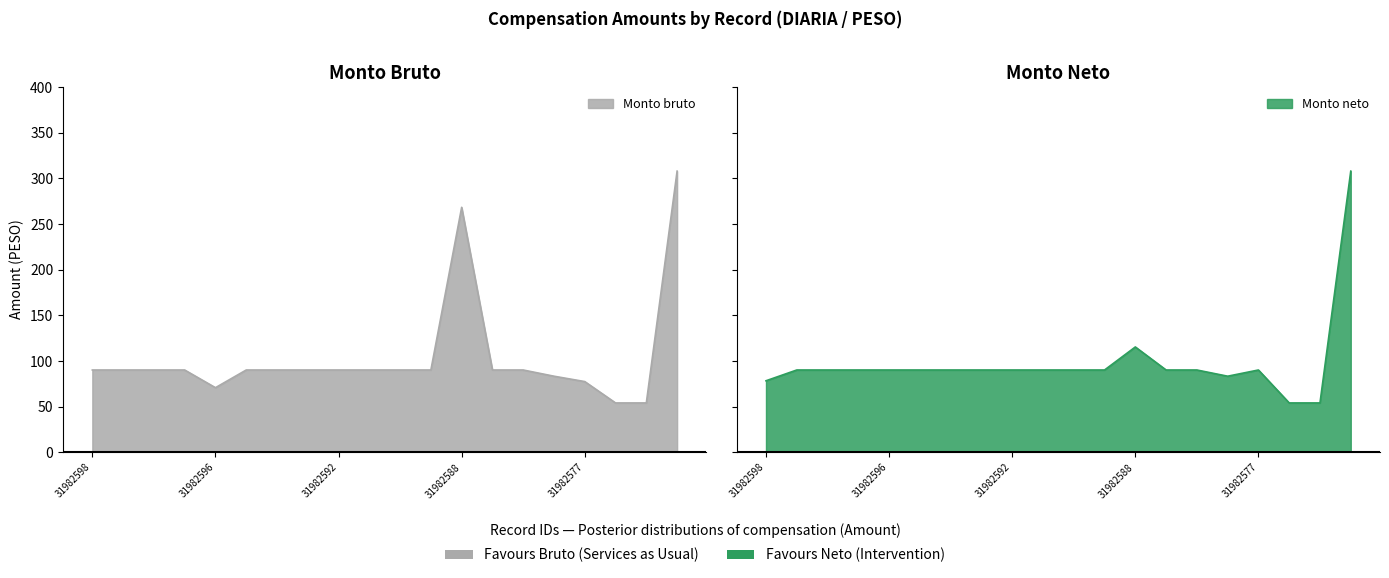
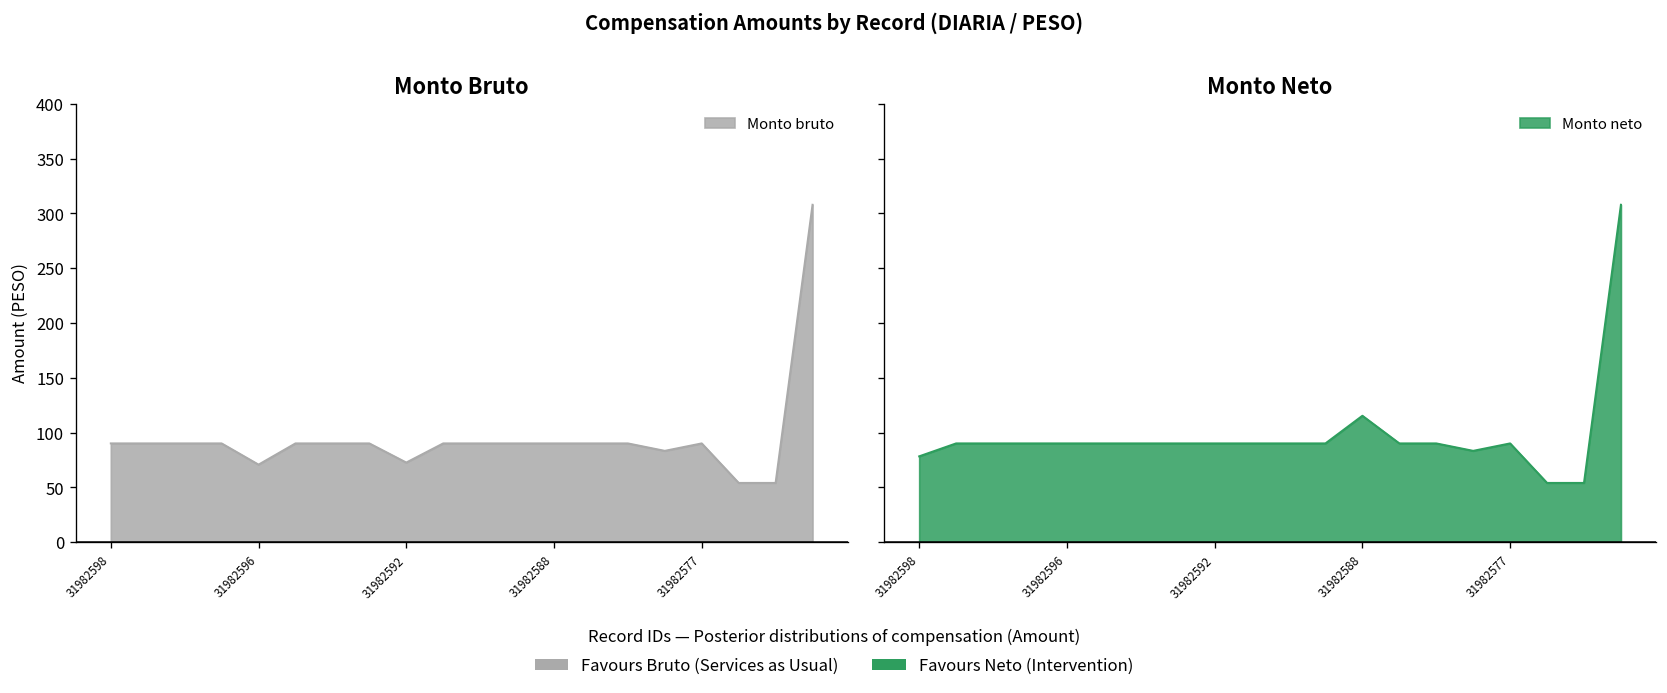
Monto Bruto, 31982592: 90 -> 70
Monto Bruto, 31982588: 270 -> 90
Monto Bruto, 31982577: 80 -> 90
